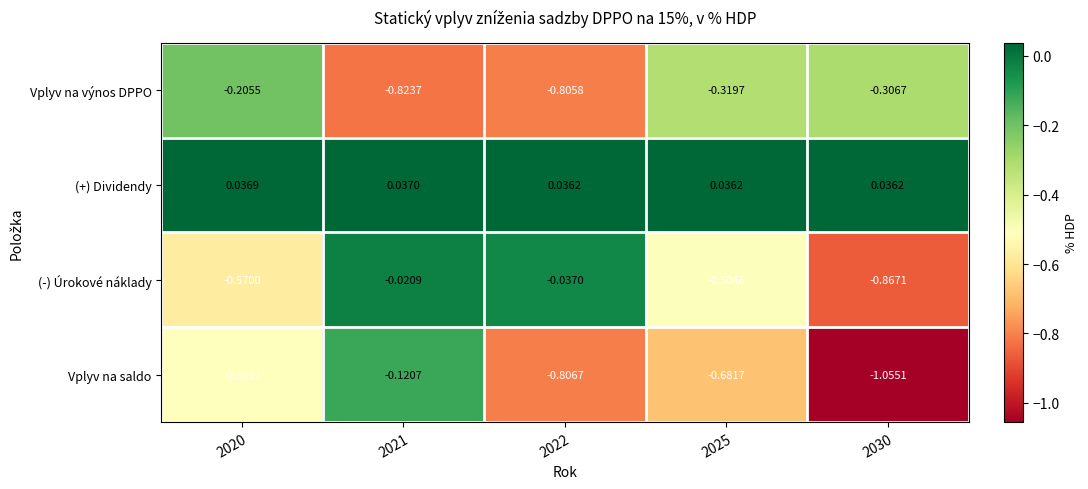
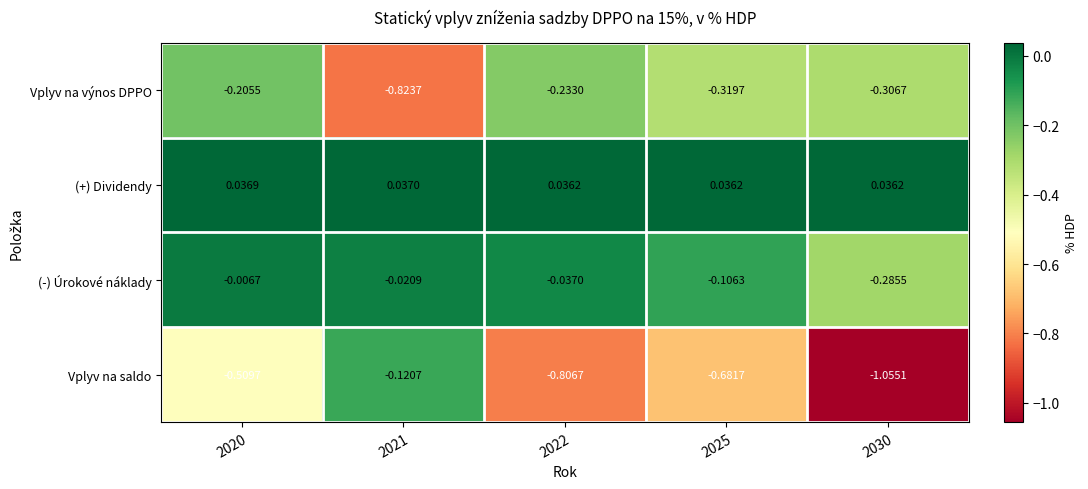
Vplyv na výnos DPPO, 2022: -0.8058 -> -0.2330
(-) Úrokové náklady, 2020: -0.5700 -> -0.0067
(-) Úrokové náklady, 2025: -0.5046 -> -0.1063
(-) Úrokové náklady, 2030: -0.8671 -> -0.2855
